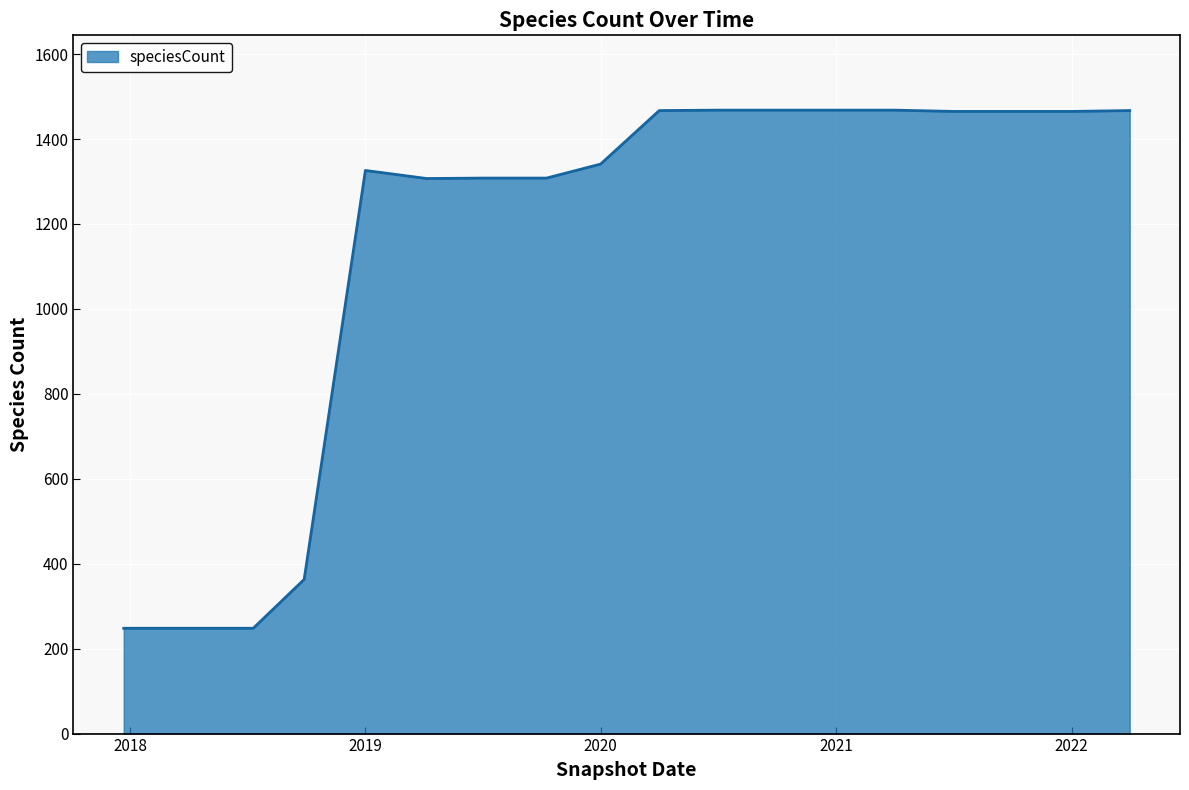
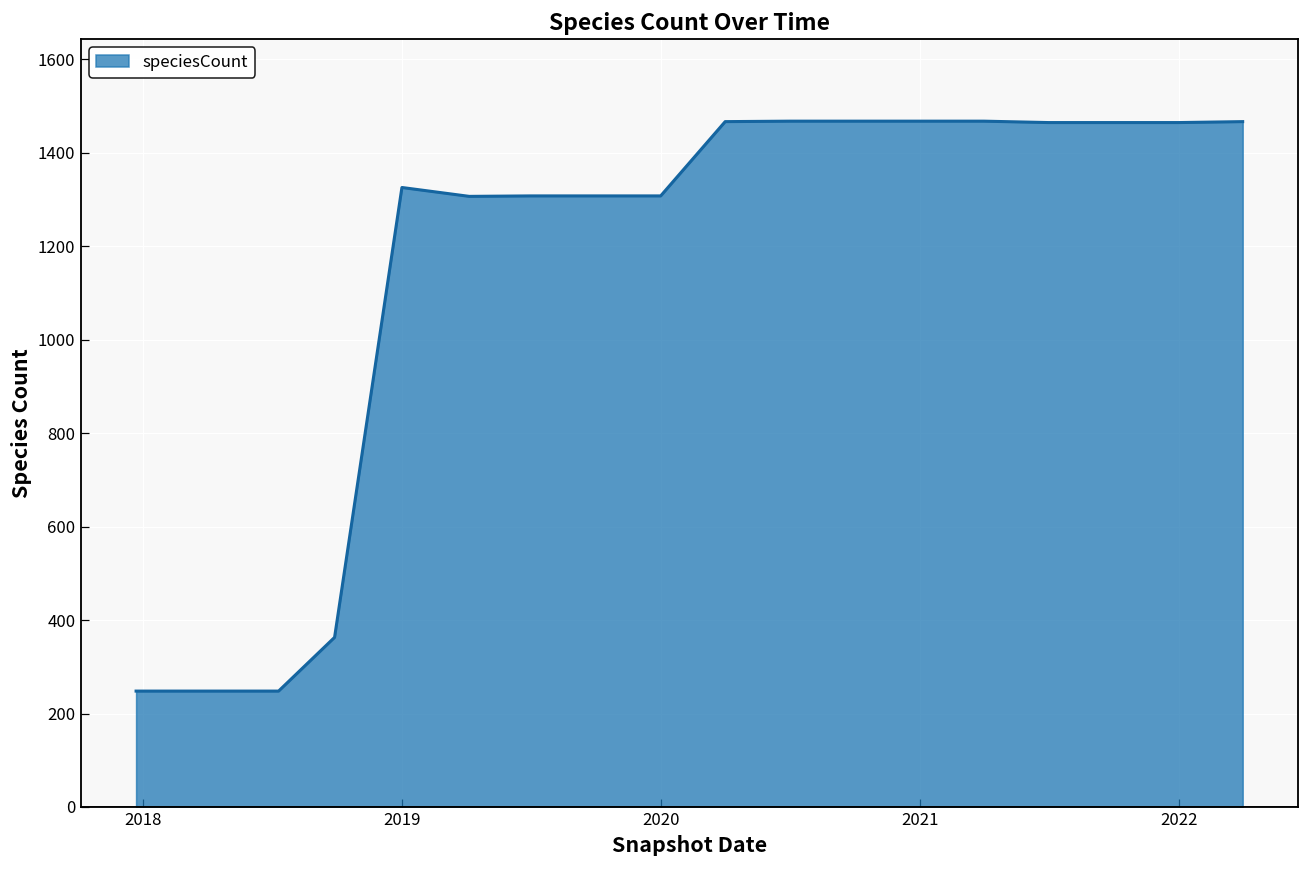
2020: 1340 -> 1310
